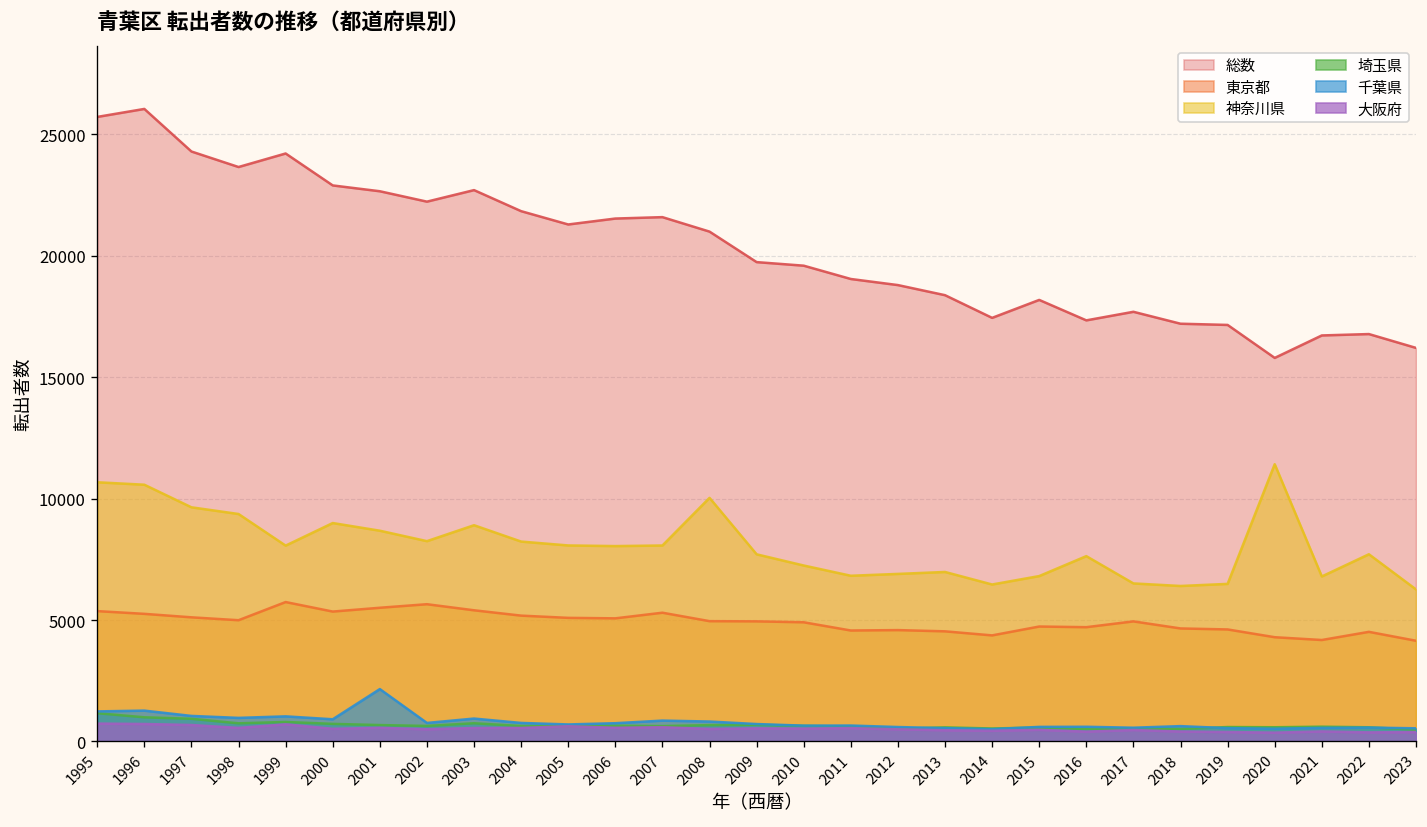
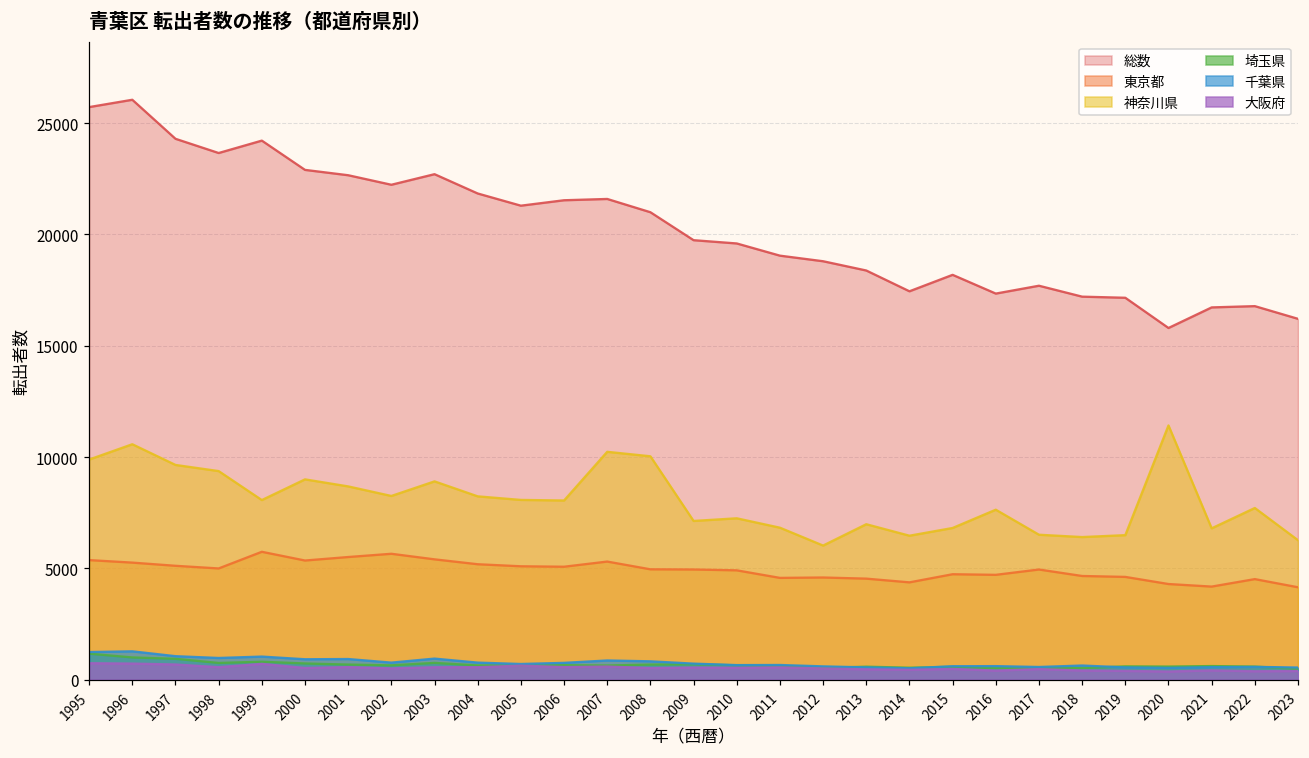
神奈川県, 1995: 10700 -> 9900
千葉県, 2001: 2200 -> 900
神奈川県, 2007: 8100 -> 10200
神奈川県, 2009: 7700 -> 7100
神奈川県, 2012: 6900 -> 6000
